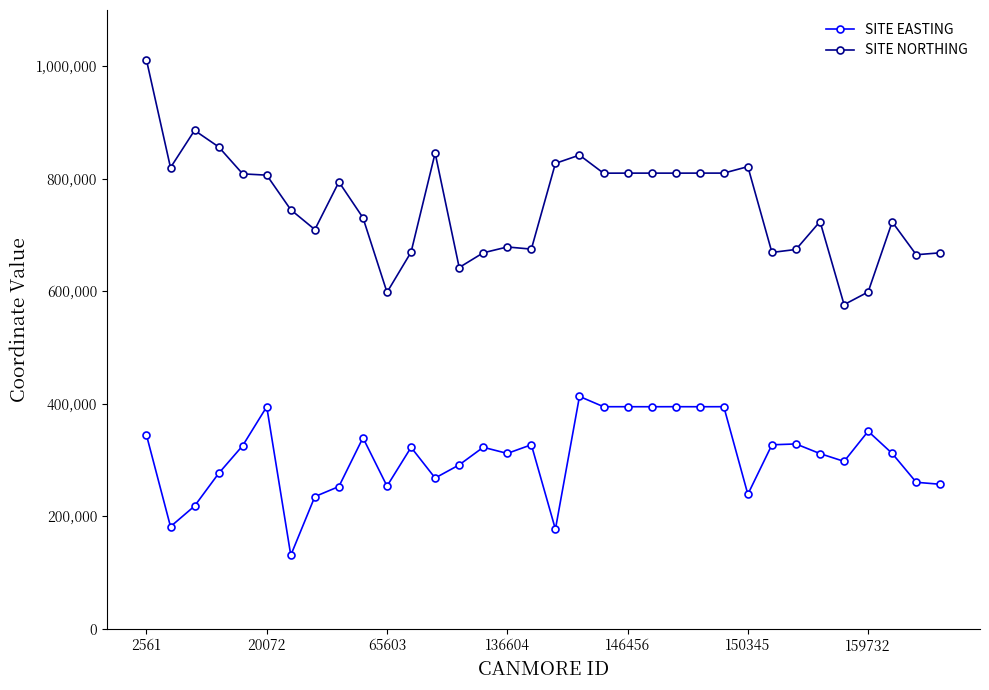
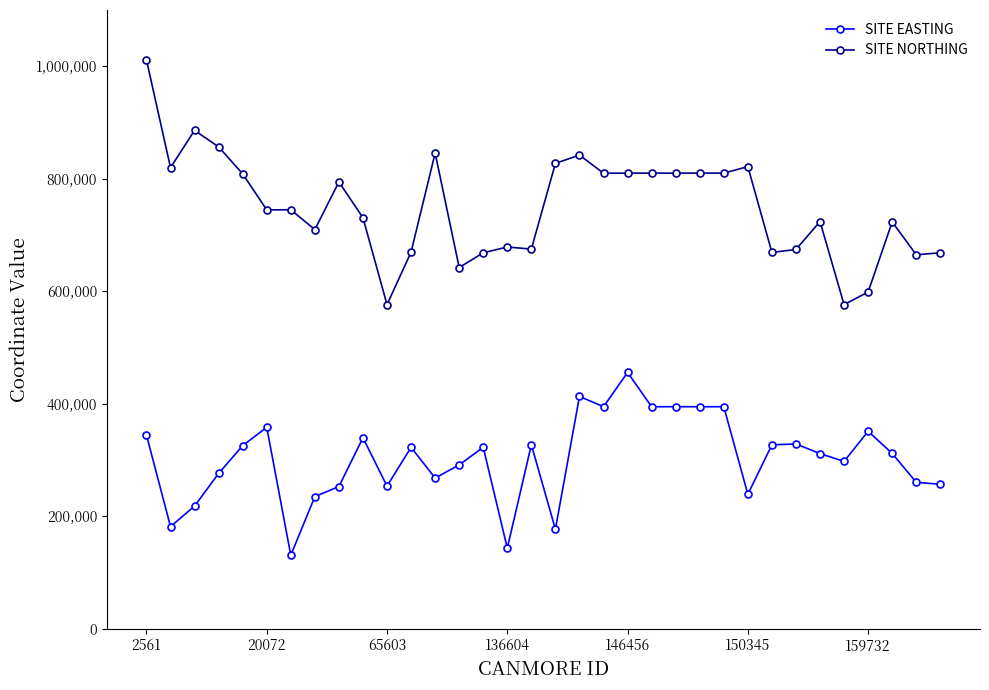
SITE EASTING, 20072: 390,000 -> 360,000
SITE NORTHING, 20072: 810,000 -> 740,000
SITE NORTHING, 65603: 600,000 -> 580,000
SITE EASTING, 136604: 310,000 -> 140,000
SITE EASTING, 146456: 390,000 -> 460,000
